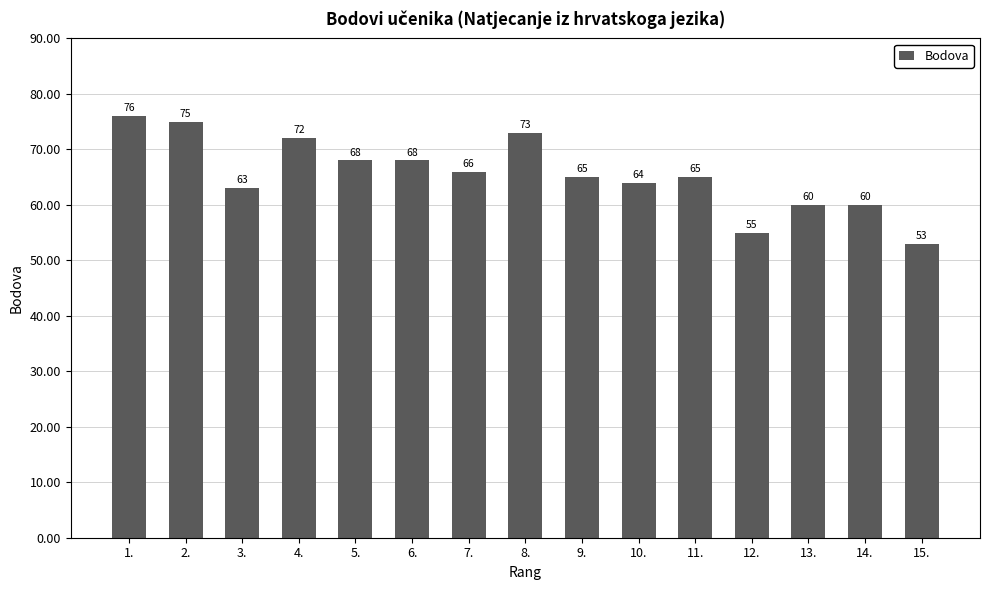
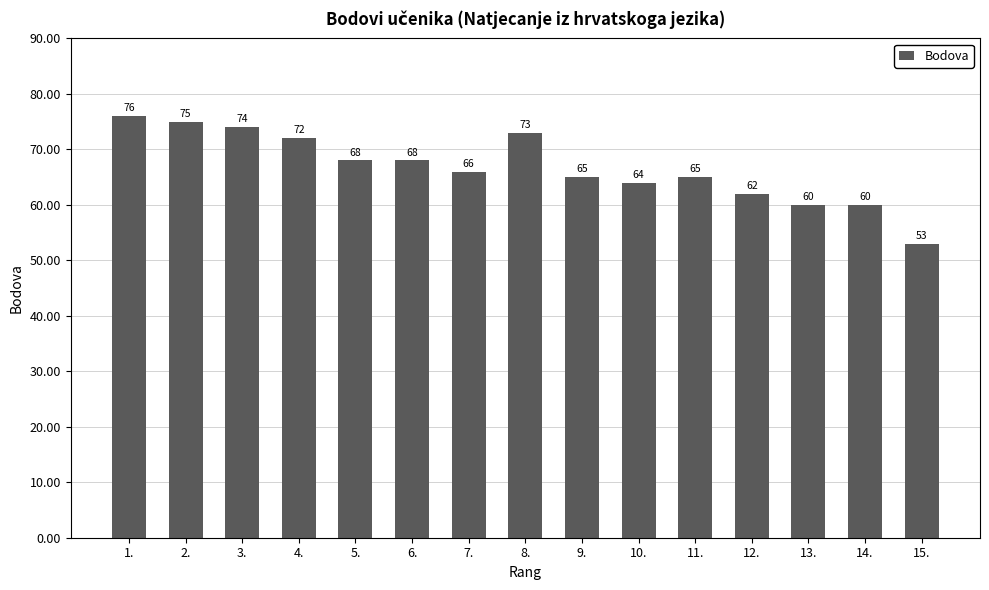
3.: 63 -> 74
12.: 55 -> 62
